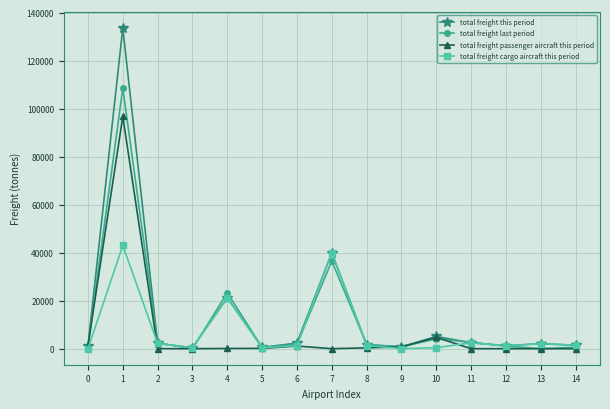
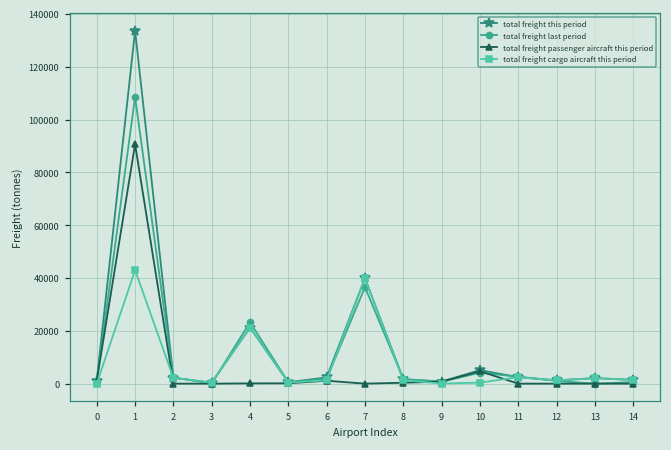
total freight passenger aircraft this period, 1: 97000 -> 91000
